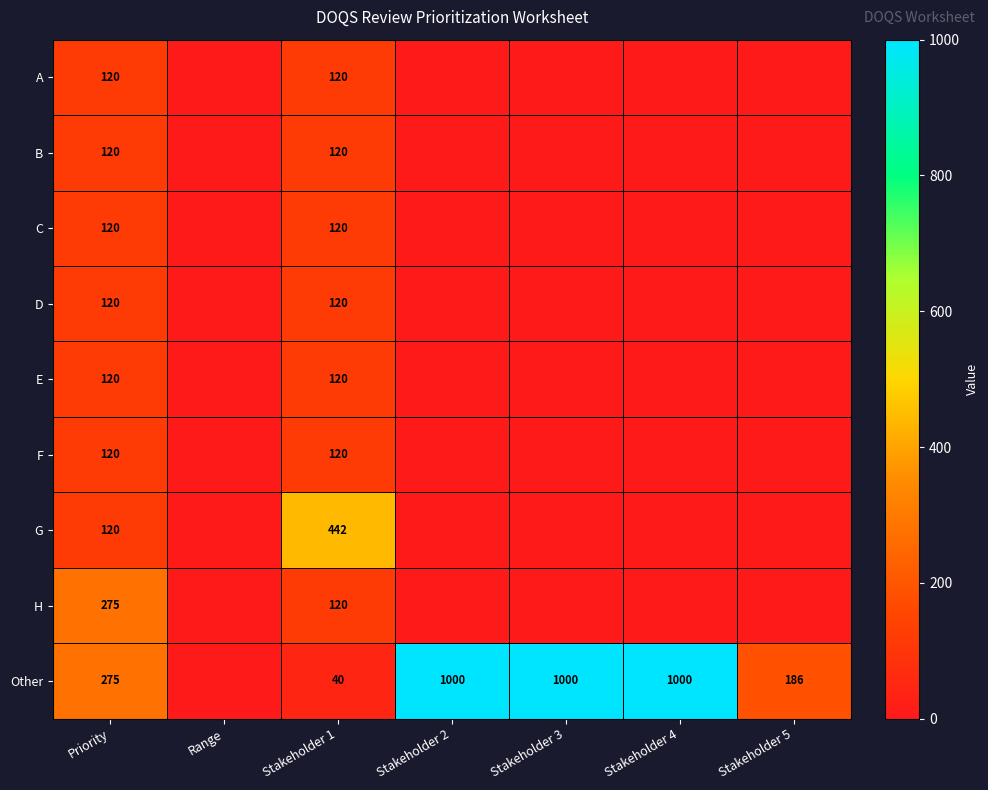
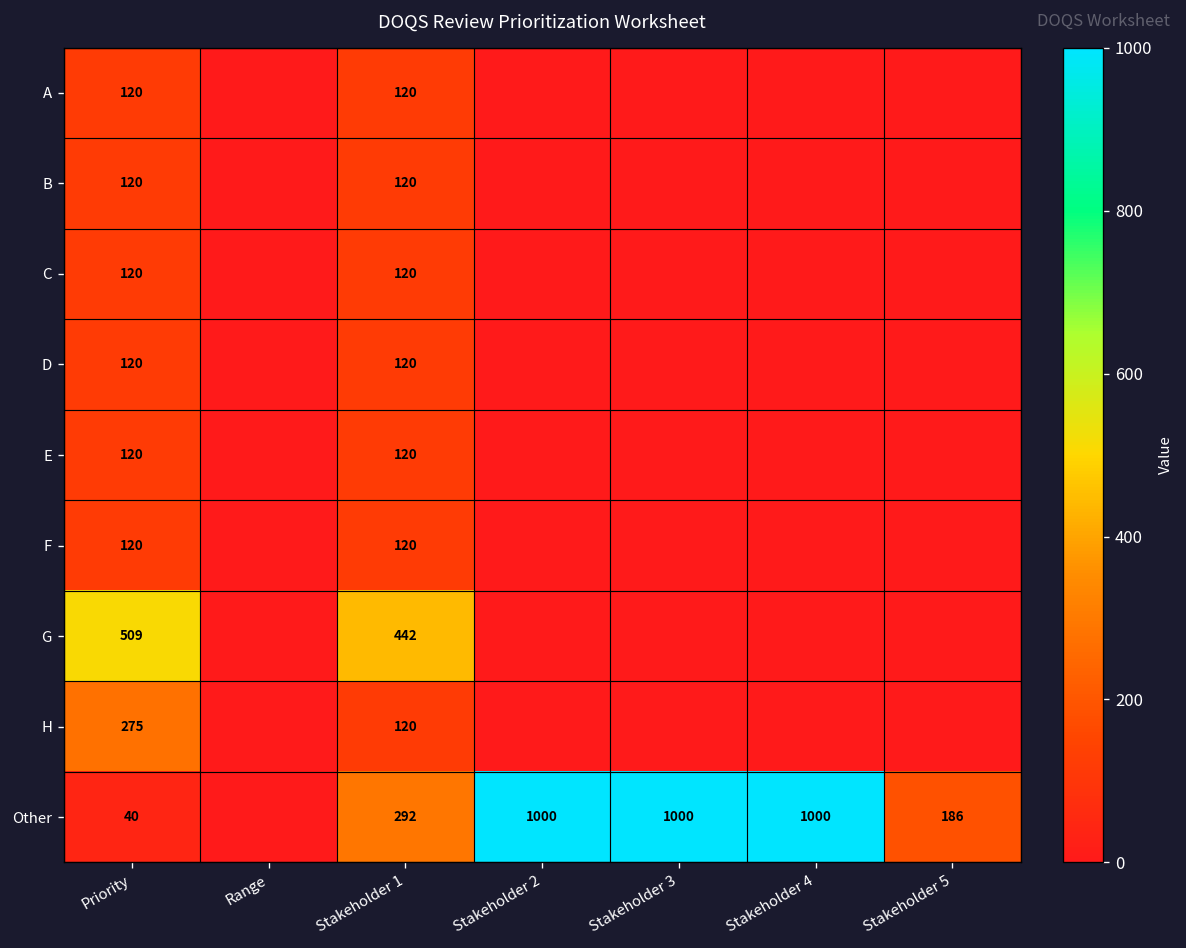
G, Priority: 120 -> 509
Other, Priority: 275 -> 40
Other, Stakeholder 1: 40 -> 292
